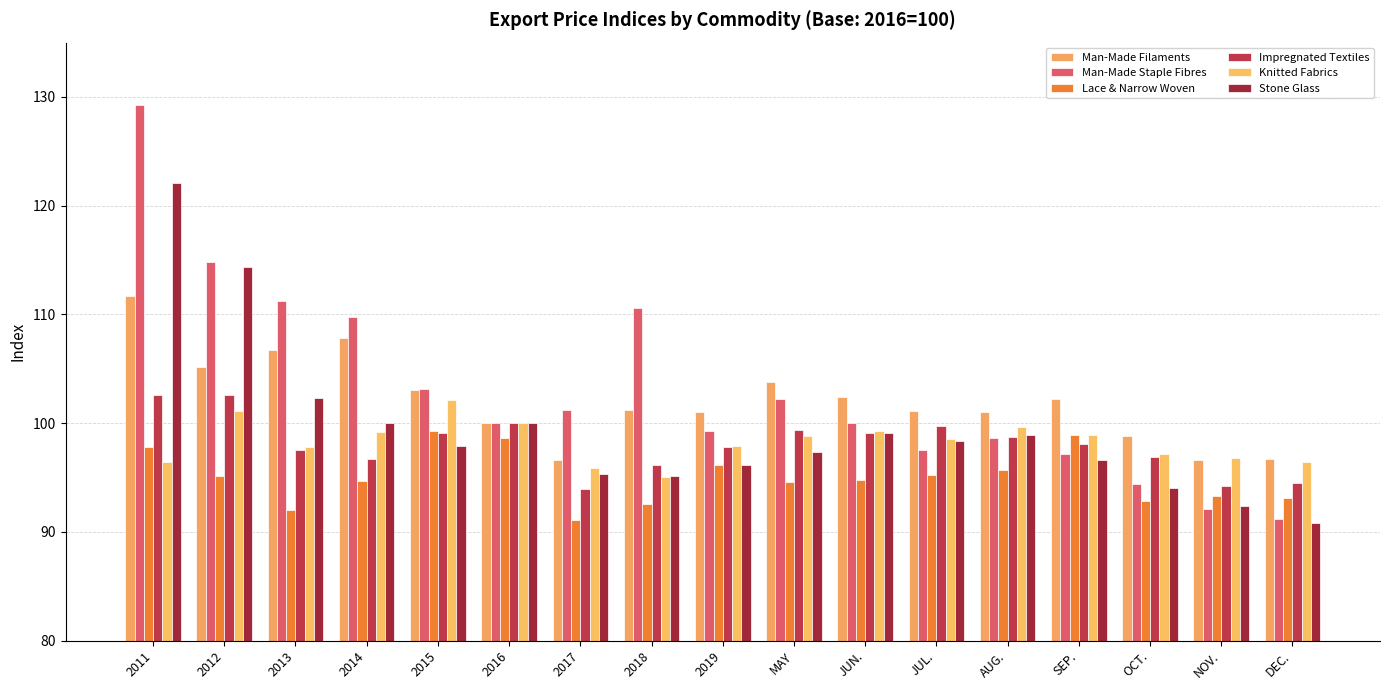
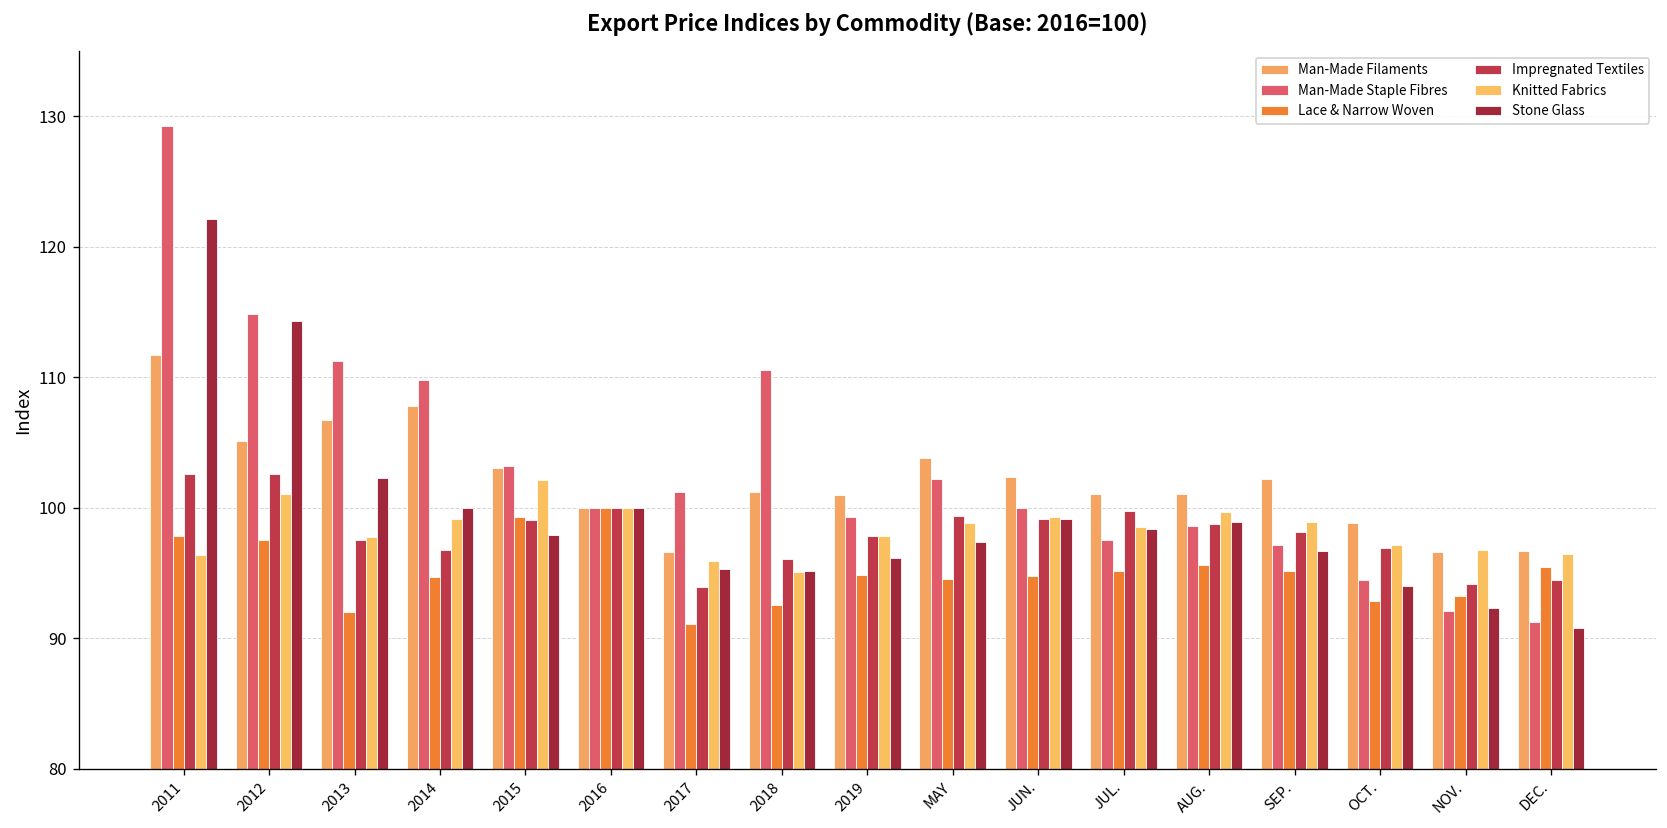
Lace & Narrow Woven, 2012: 95.1 -> 97.6
Lace & Narrow Woven, 2016: 98.6 -> 100.0
Lace & Narrow Woven, 2019: 96.2 -> 94.8
Lace & Narrow Woven, SEP.: 98.9 -> 95.1
Lace & Narrow Woven, DEC.: 93.1 -> 95.4
